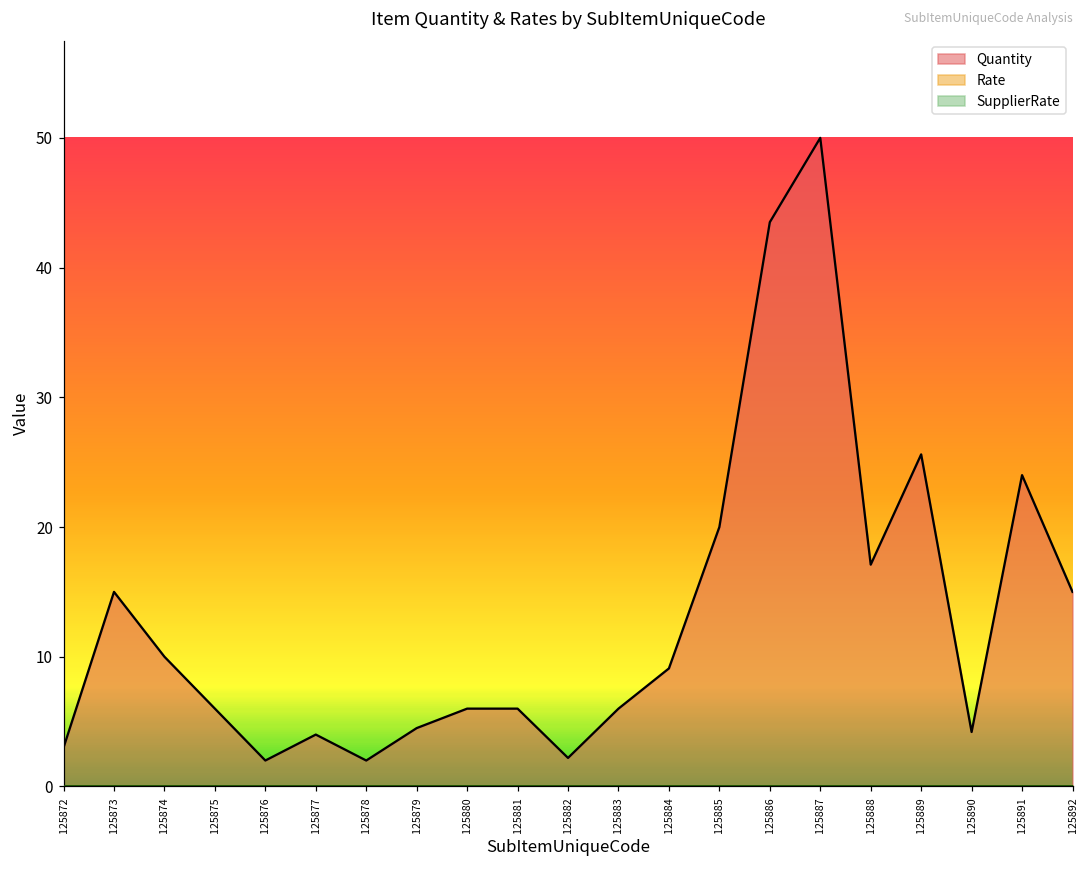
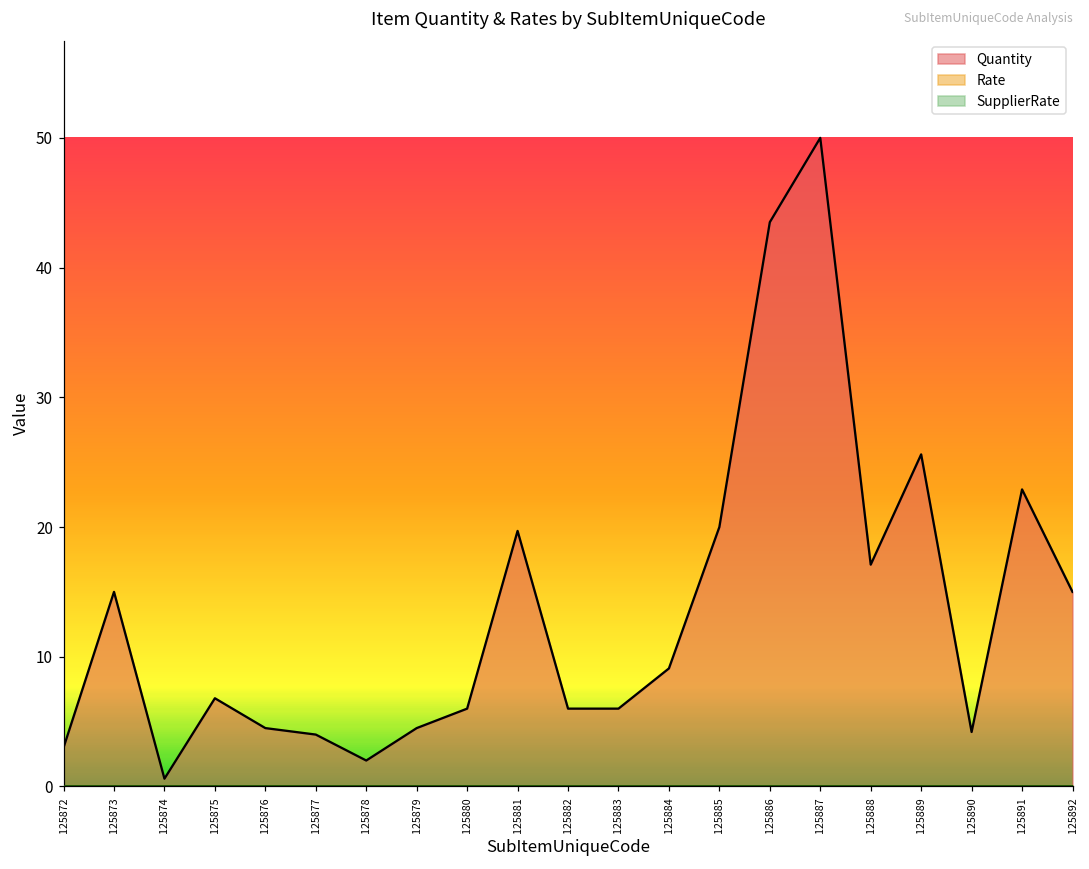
Quantity, 125874: 10.0 -> 0.6
Quantity, 125875: 6.0 -> 6.8
Quantity, 125876: 2.0 -> 4.5
Quantity, 125881: 6.0 -> 19.7
Quantity, 125882: 2.2 -> 6.0
Quantity, 125891: 24.0 -> 22.9
